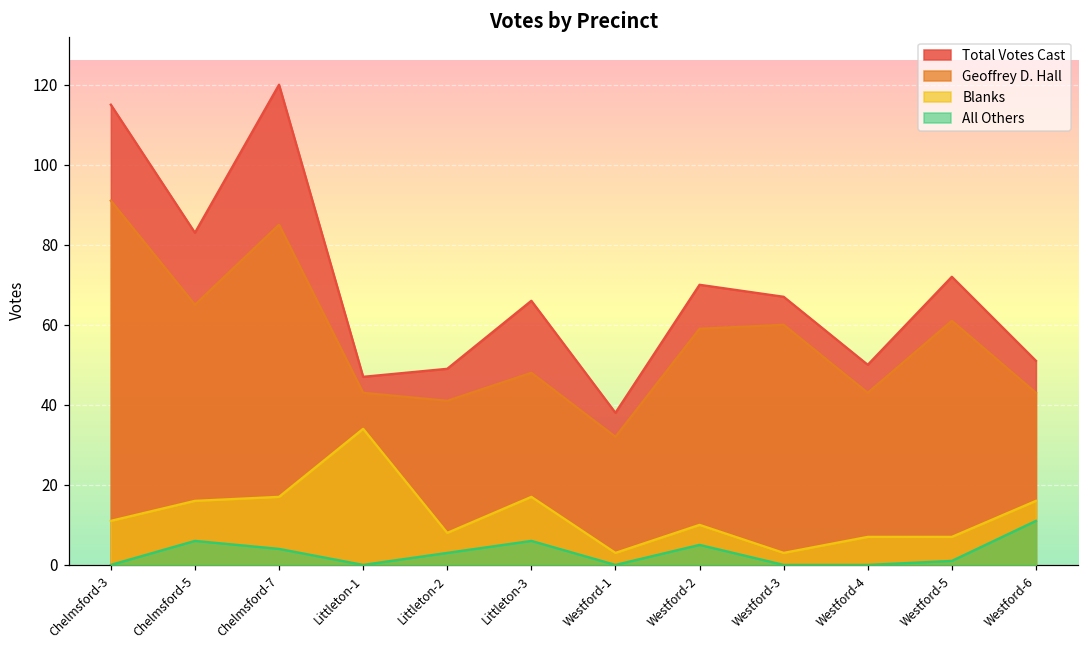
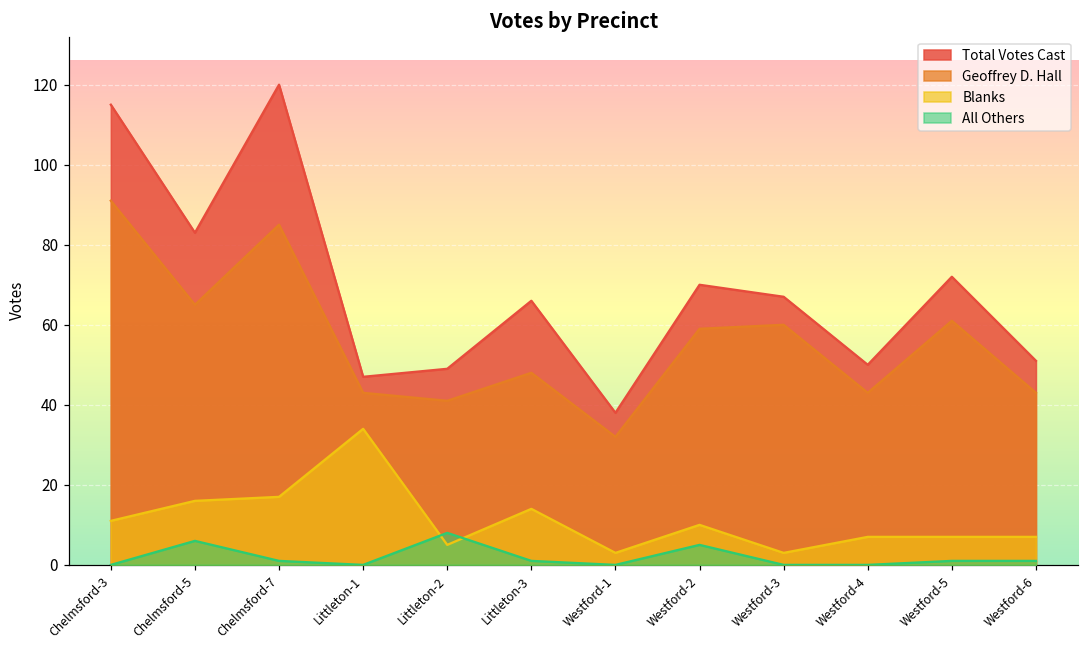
All Others, Chelmsford-7: 4 -> 1
Blanks, Littleton-2: 8 -> 5
All Others, Littleton-2: 3 -> 8
Blanks, Littleton-3: 17 -> 14
All Others, Littleton-3: 6 -> 1
Blanks, Westford-6: 16 -> 7
All Others, Westford-6: 11 -> 1
